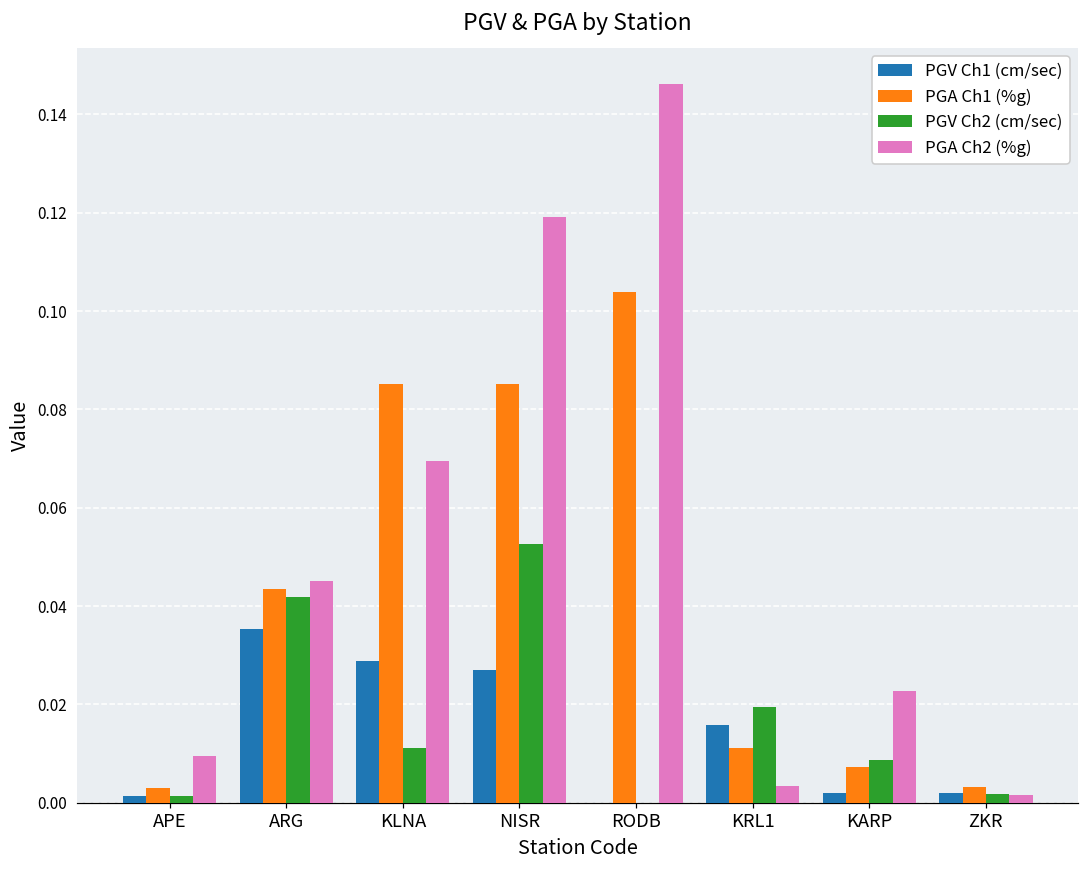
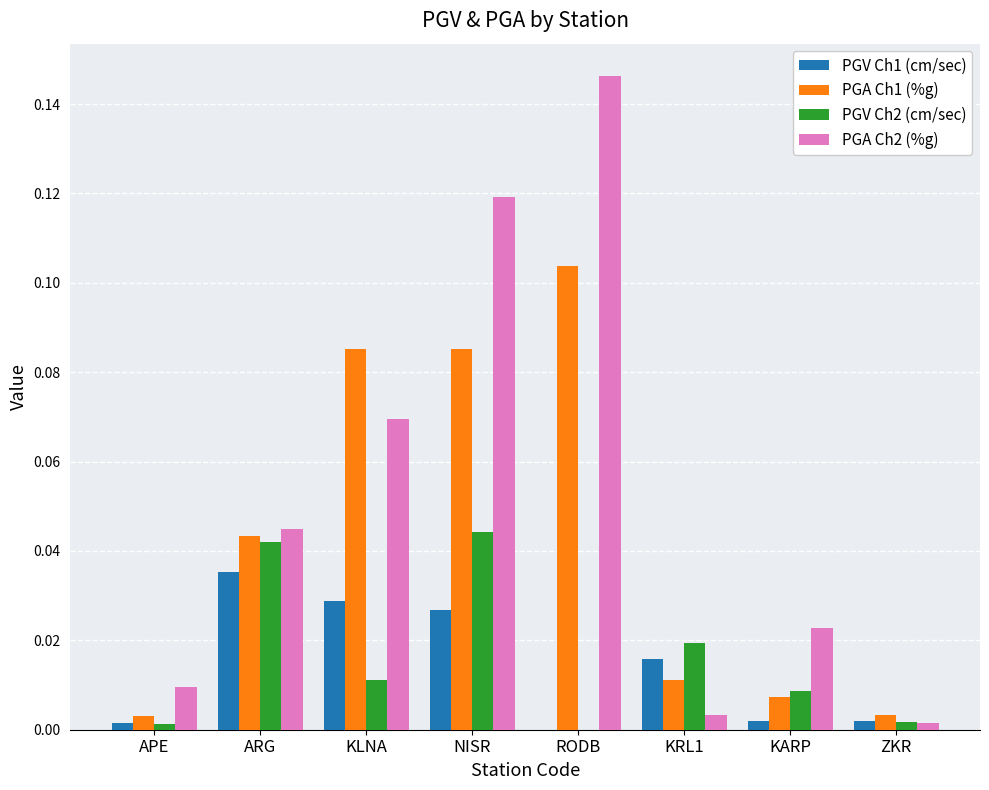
PGV Ch2 (cm/sec), NISR: 0.053 -> 0.044
